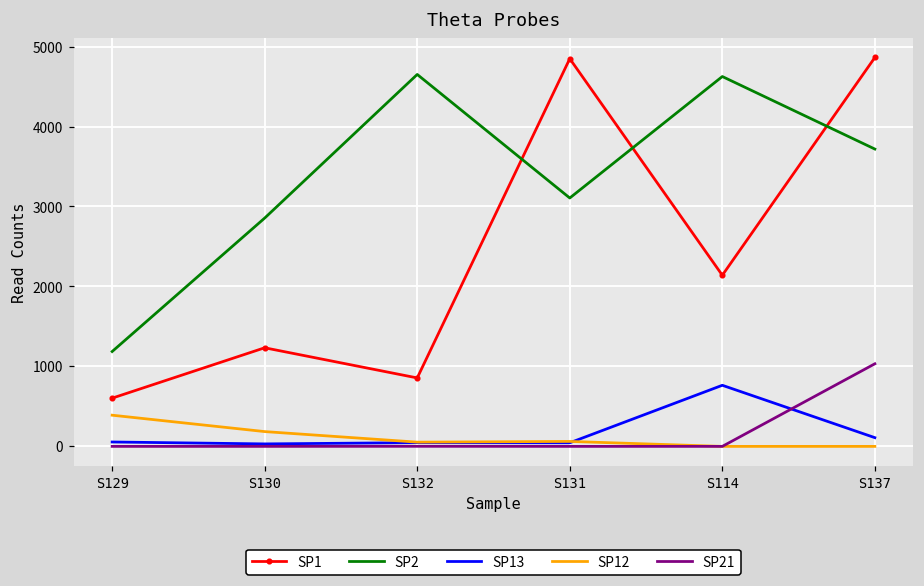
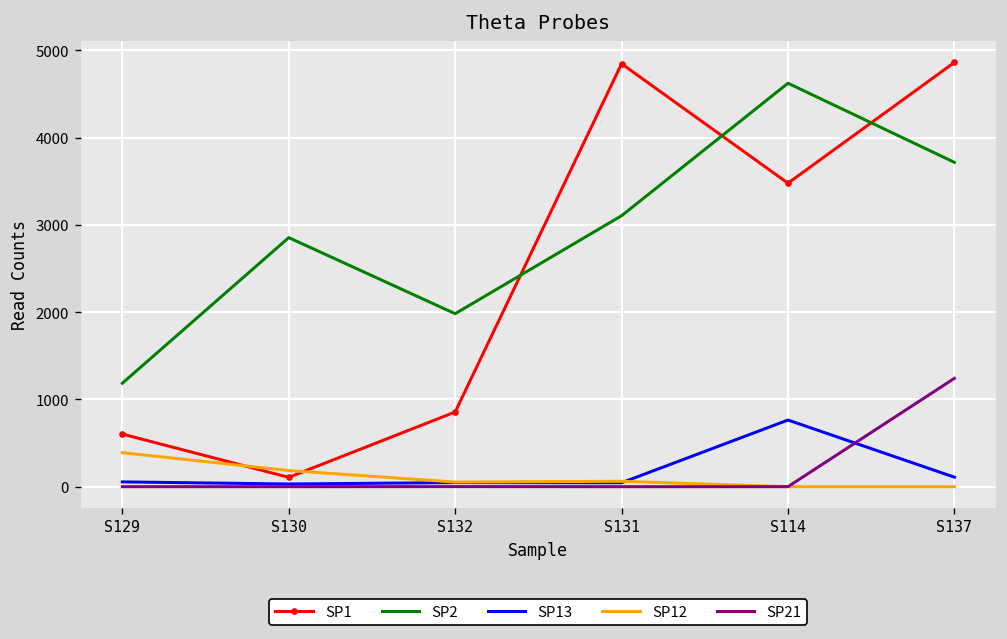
SP1, S130: 1200 -> 100
SP2, S132: 4700 -> 2000
SP1, S114: 2100 -> 3500
SP21, S137: 1000 -> 1200
